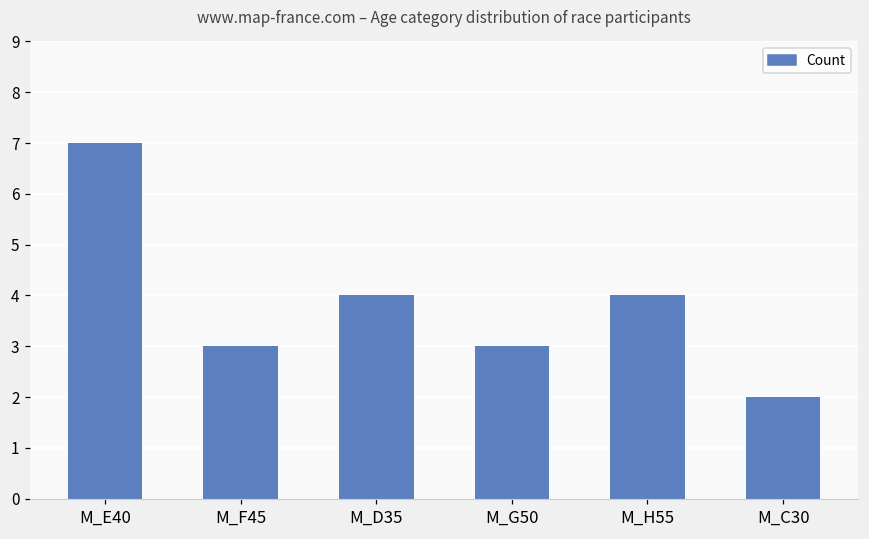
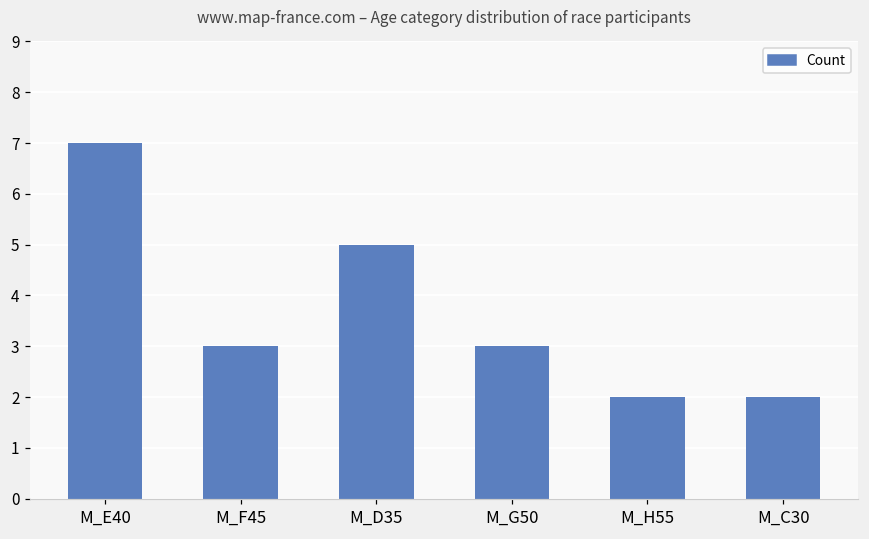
M_D35: 4 -> 5
M_H55: 4 -> 2
